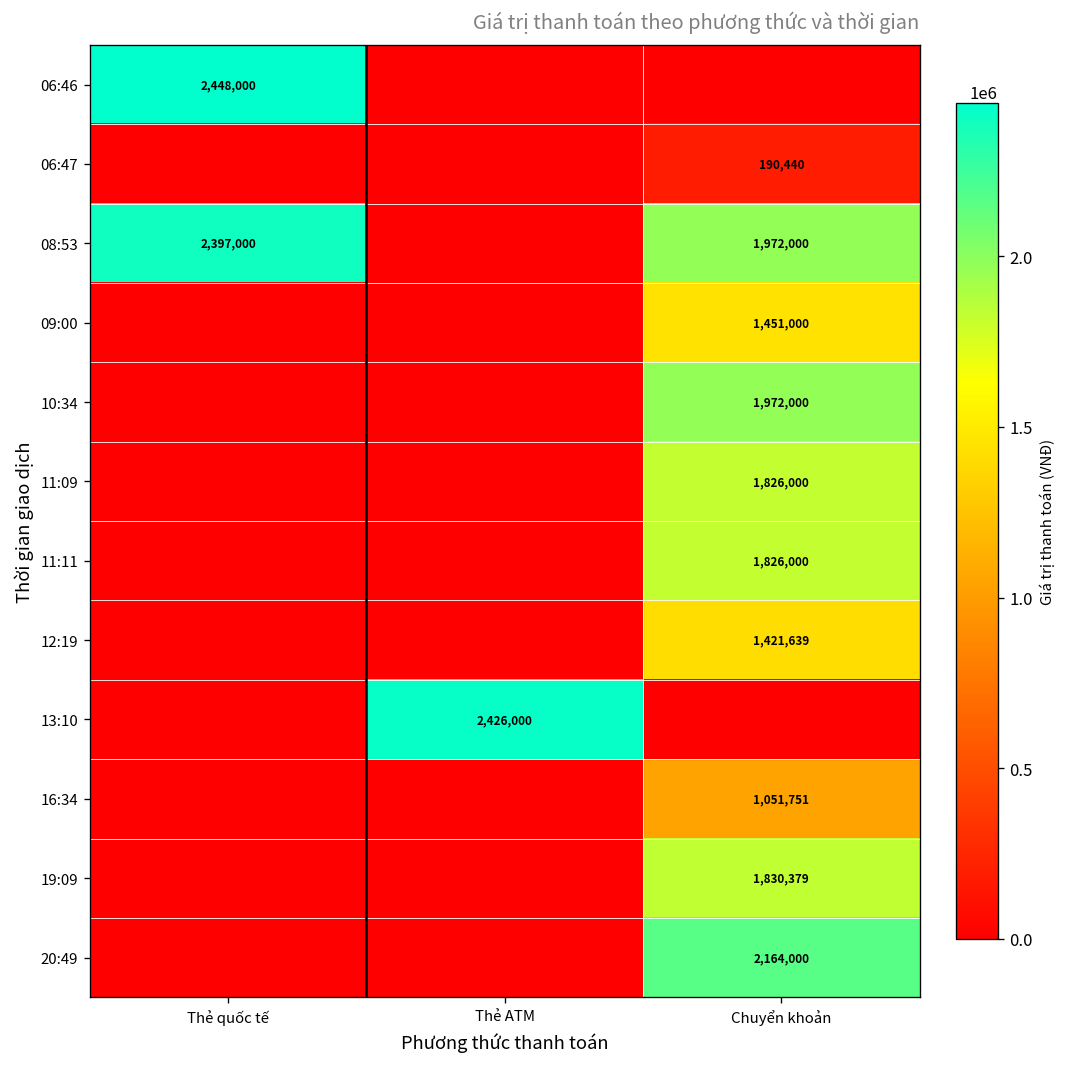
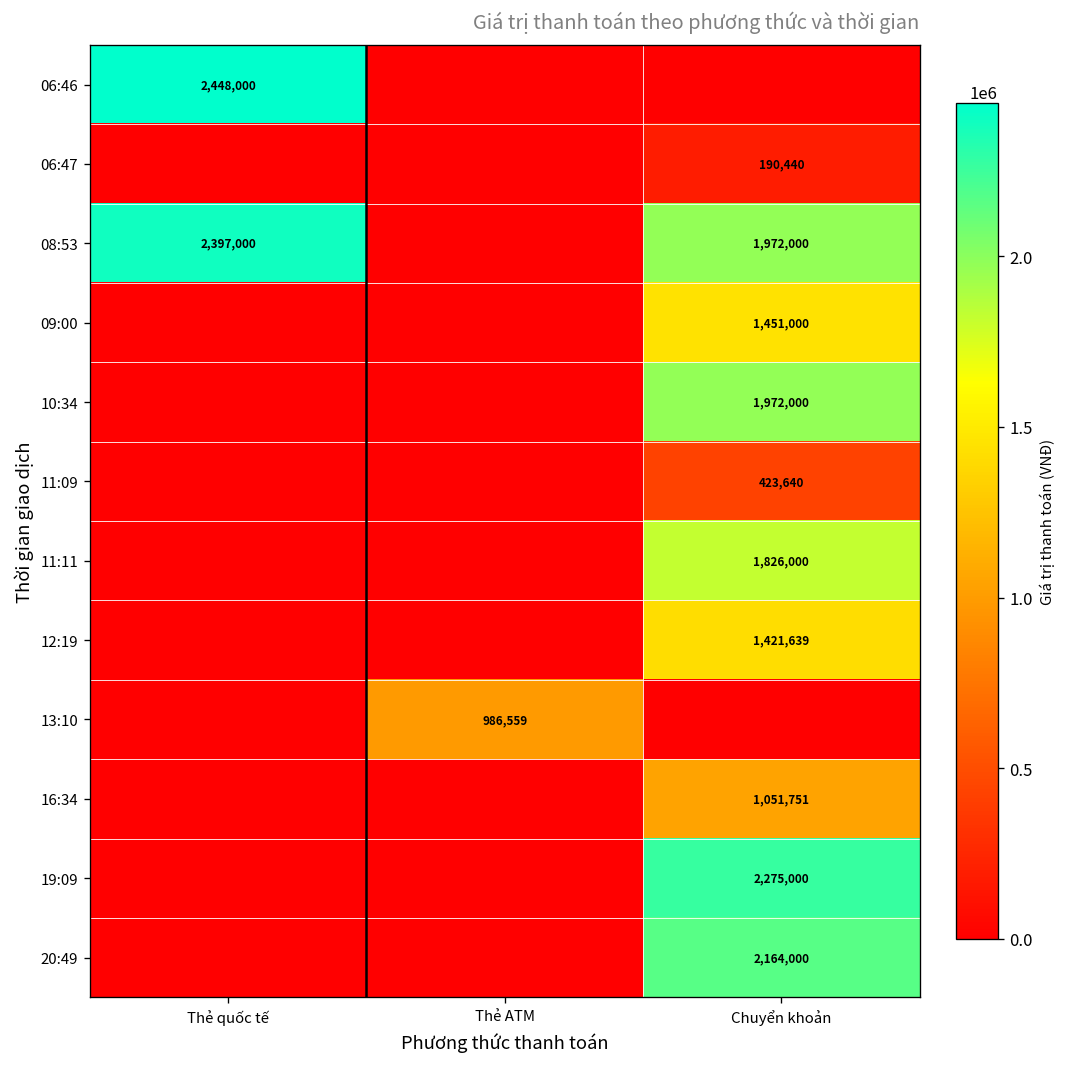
11:09, Chuyển khoản: 1,826,000 -> 423,640
13:10, Thẻ ATM: 2,426,000 -> 986,559
19:09, Chuyển khoản: 1,830,379 -> 2,275,000
